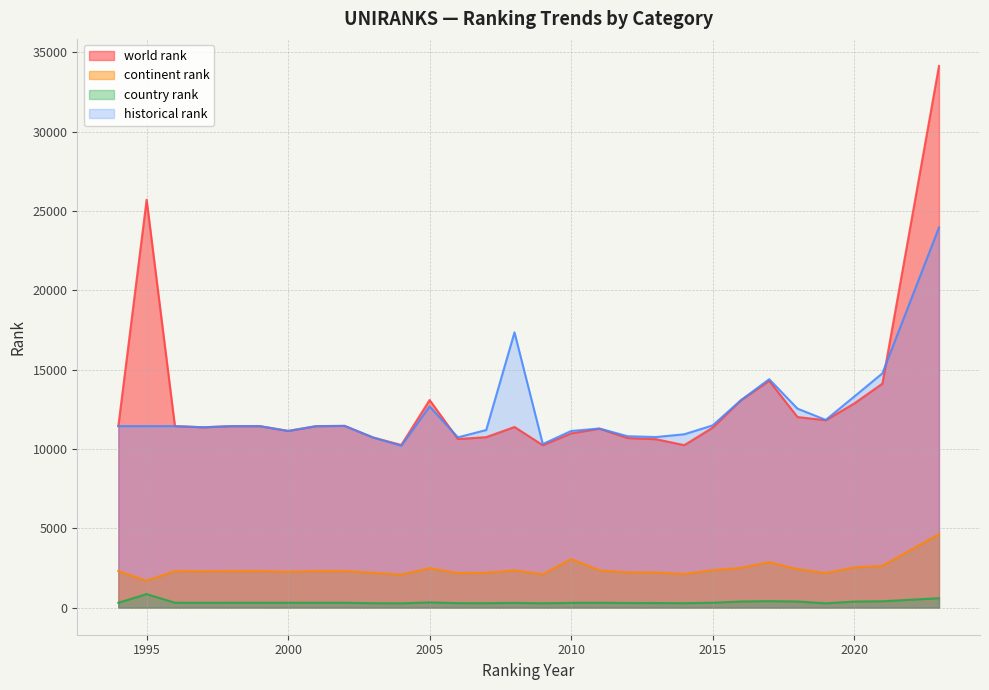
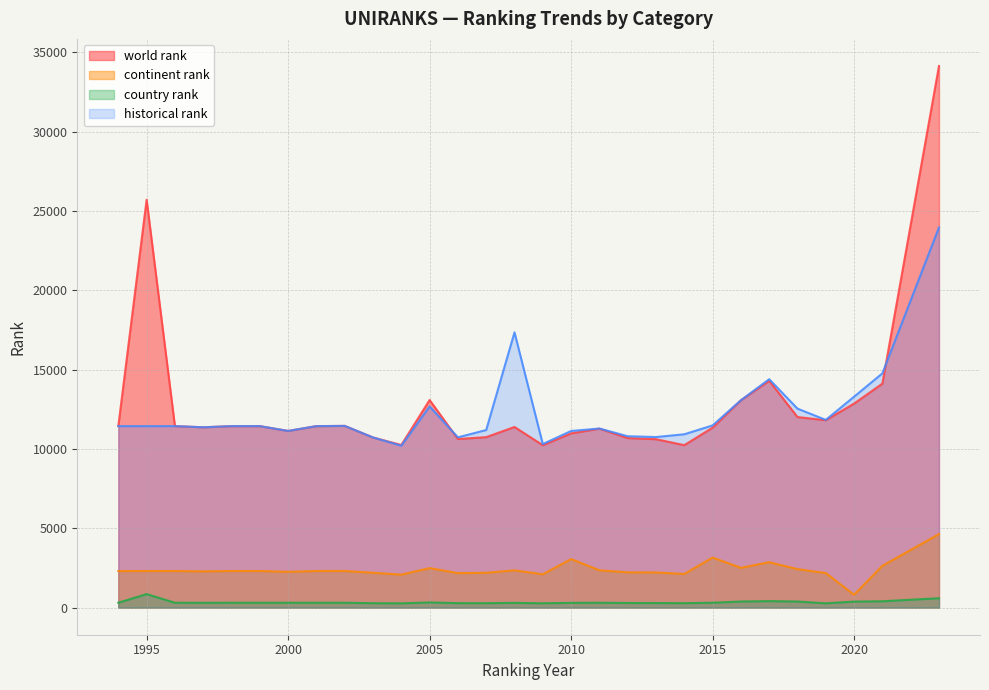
continent rank, 1995: 1700 -> 2300
continent rank, 2015: 2400 -> 3200
continent rank, 2020: 2500 -> 800
